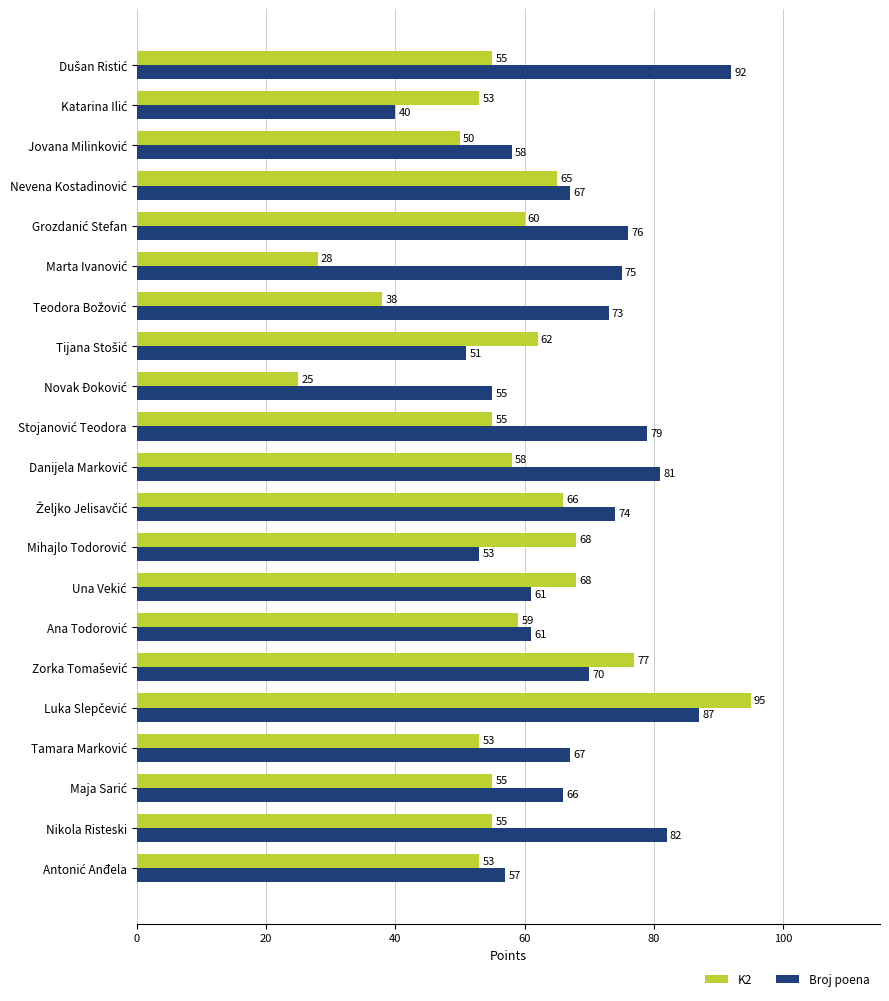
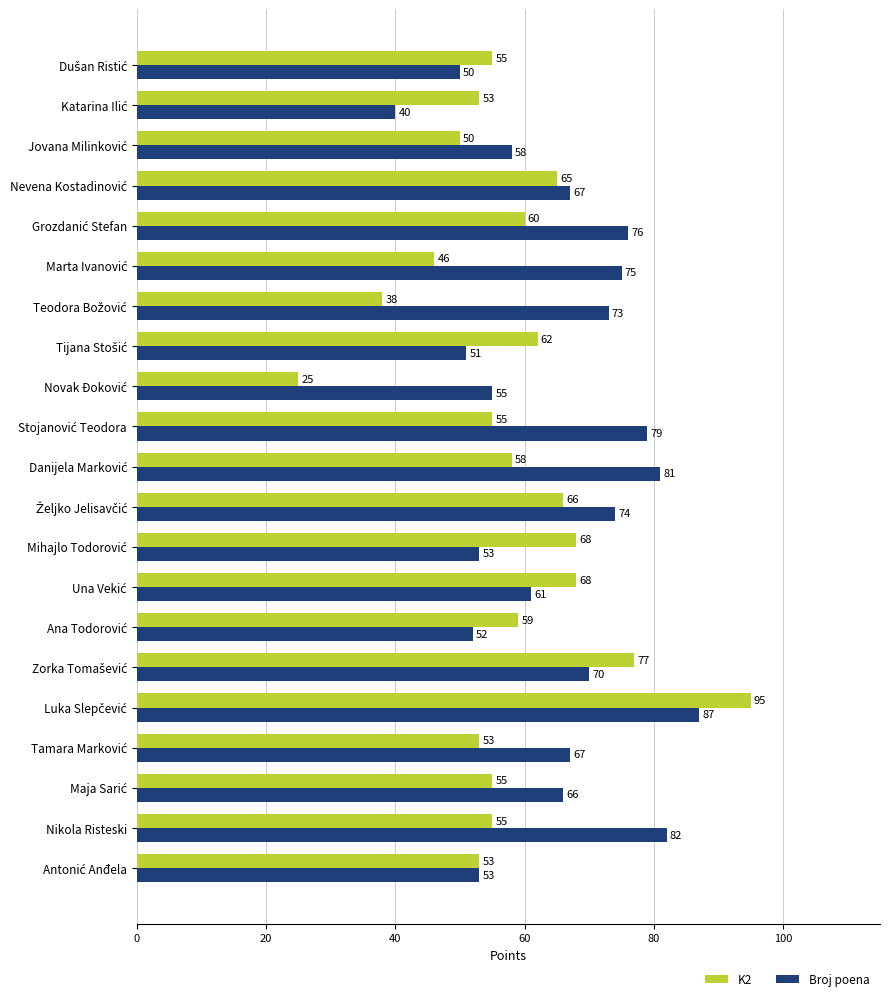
Broj poena, Dušan Ristić: 92 -> 50
K2, Marta Ivanović: 28 -> 46
Broj poena, Ana Todorović: 61 -> 52
Broj poena, Antonić Anđela: 57 -> 53
